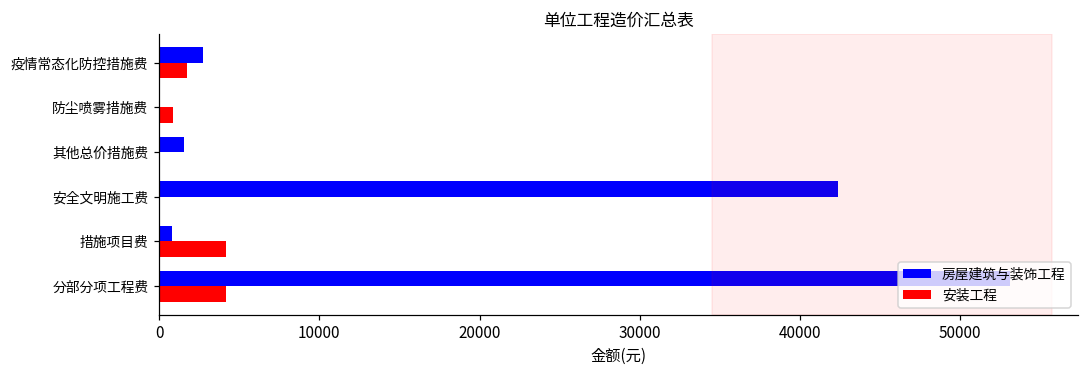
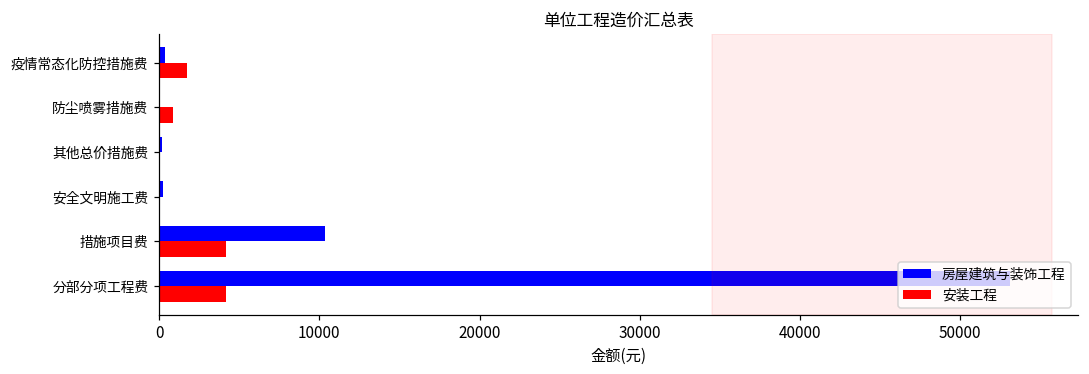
房屋建筑与装饰工程, 疫情常态化防控措施费: 2700 -> 400
房屋建筑与装饰工程, 其他总价措施费: 1500 -> 200
房屋建筑与装饰工程, 安全文明施工费: 42400 -> 300
房屋建筑与装饰工程, 措施项目费: 800 -> 10300
